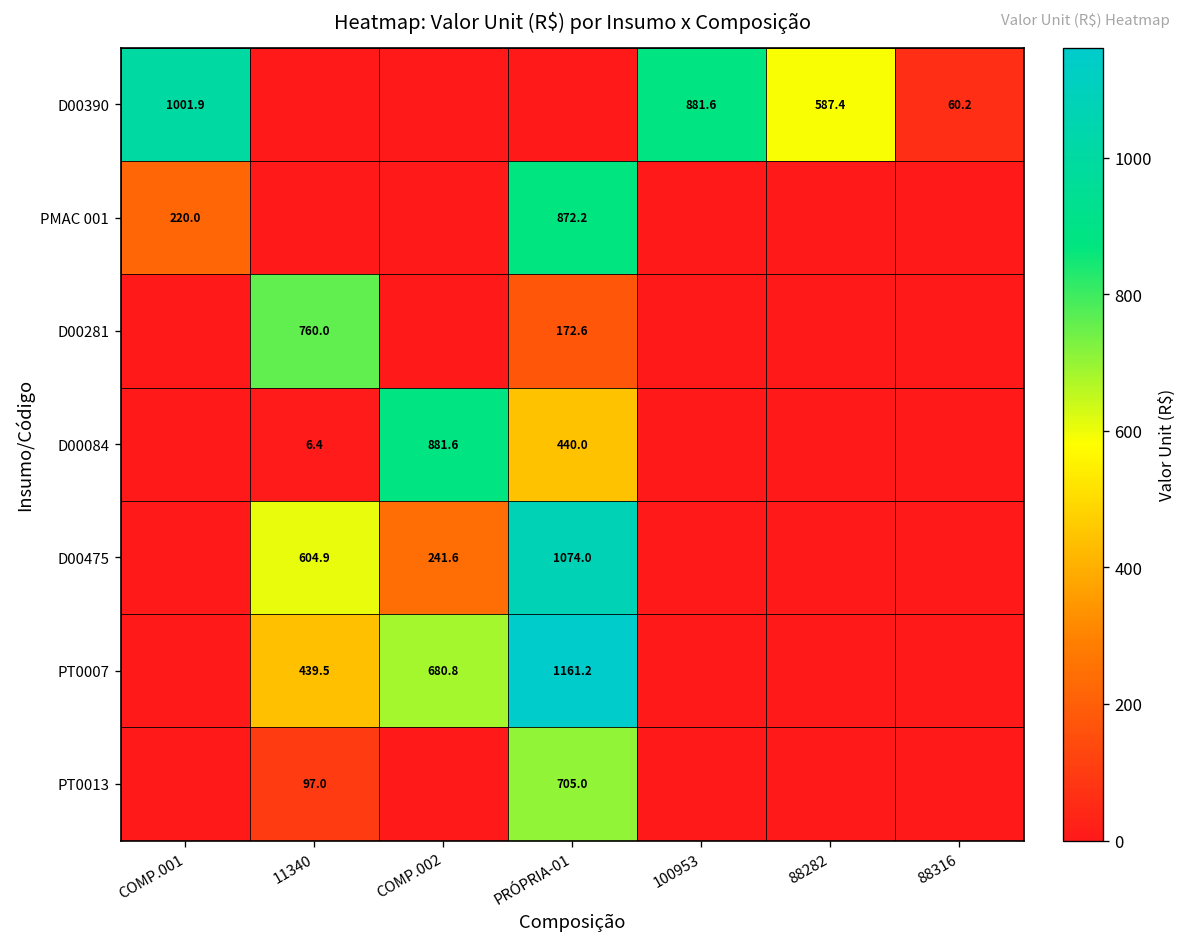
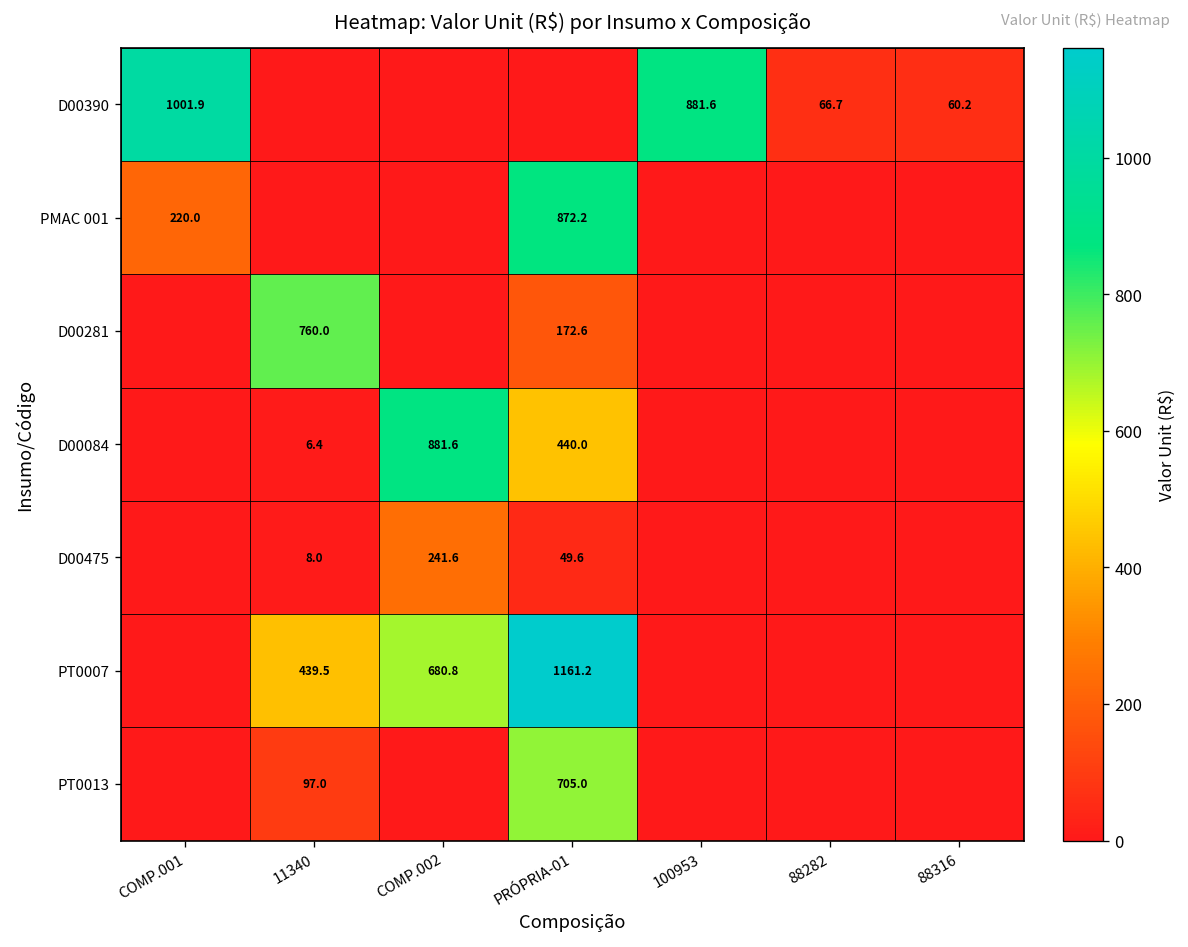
D00390, 88282: 587.4 -> 66.7
D00475, 11340: 604.9 -> 8.0
D00475, PRÓPRIA-01: 1074.0 -> 49.6
